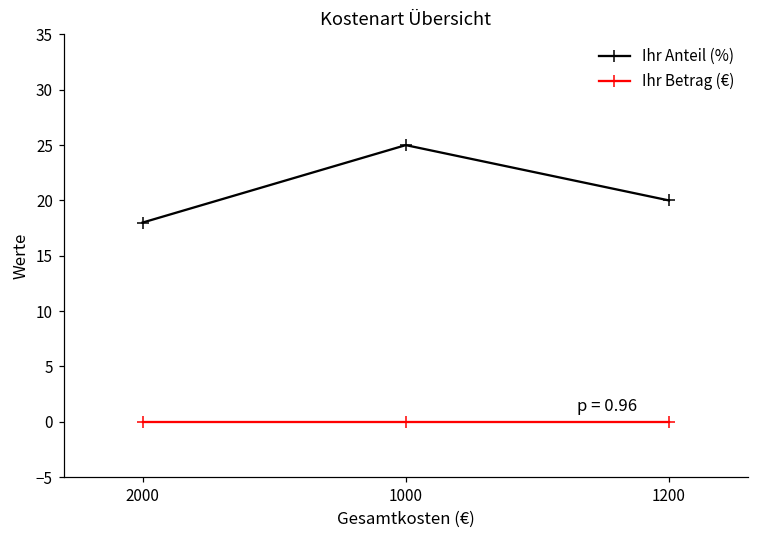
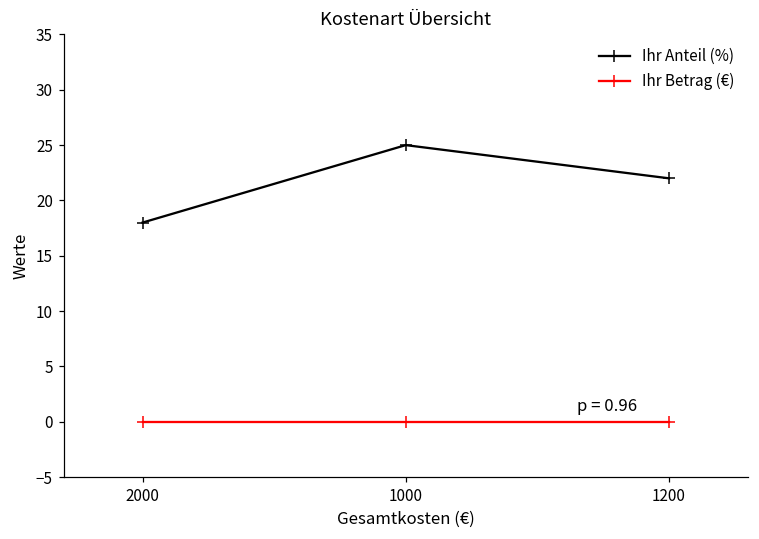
Ihr Anteil (%), 1200: 20 -> 22
